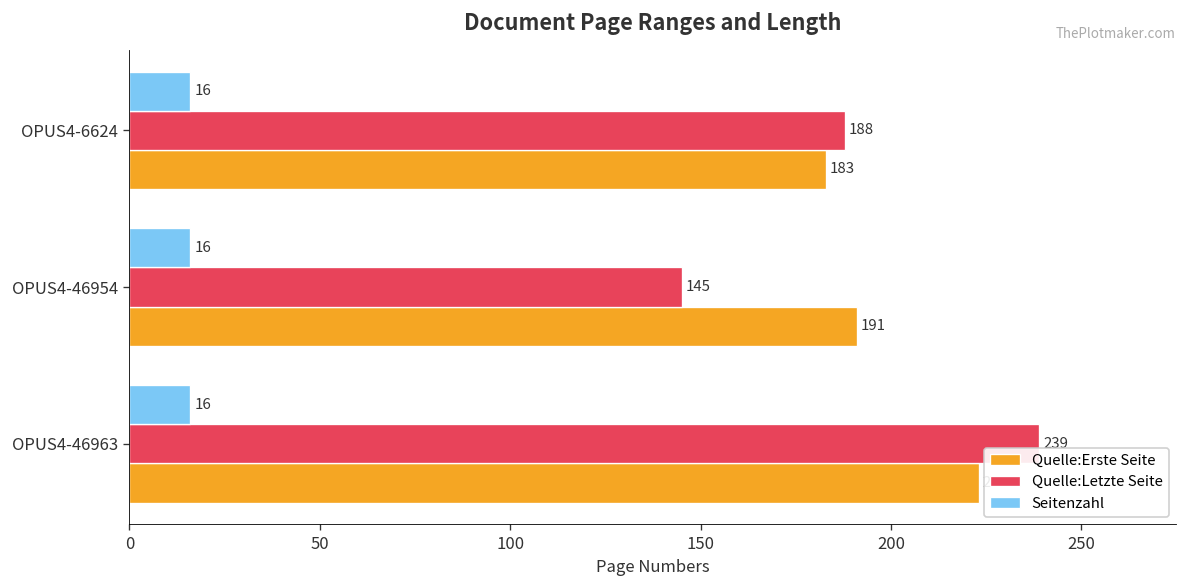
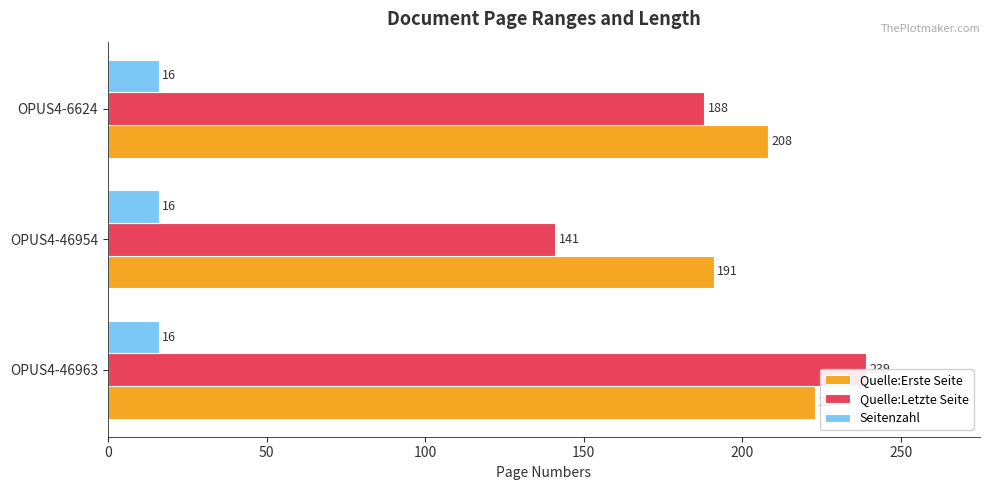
Quelle:Erste Seite, OPUS4-6624: 183 -> 208
Quelle:Letzte Seite, OPUS4-46954: 145 -> 141
